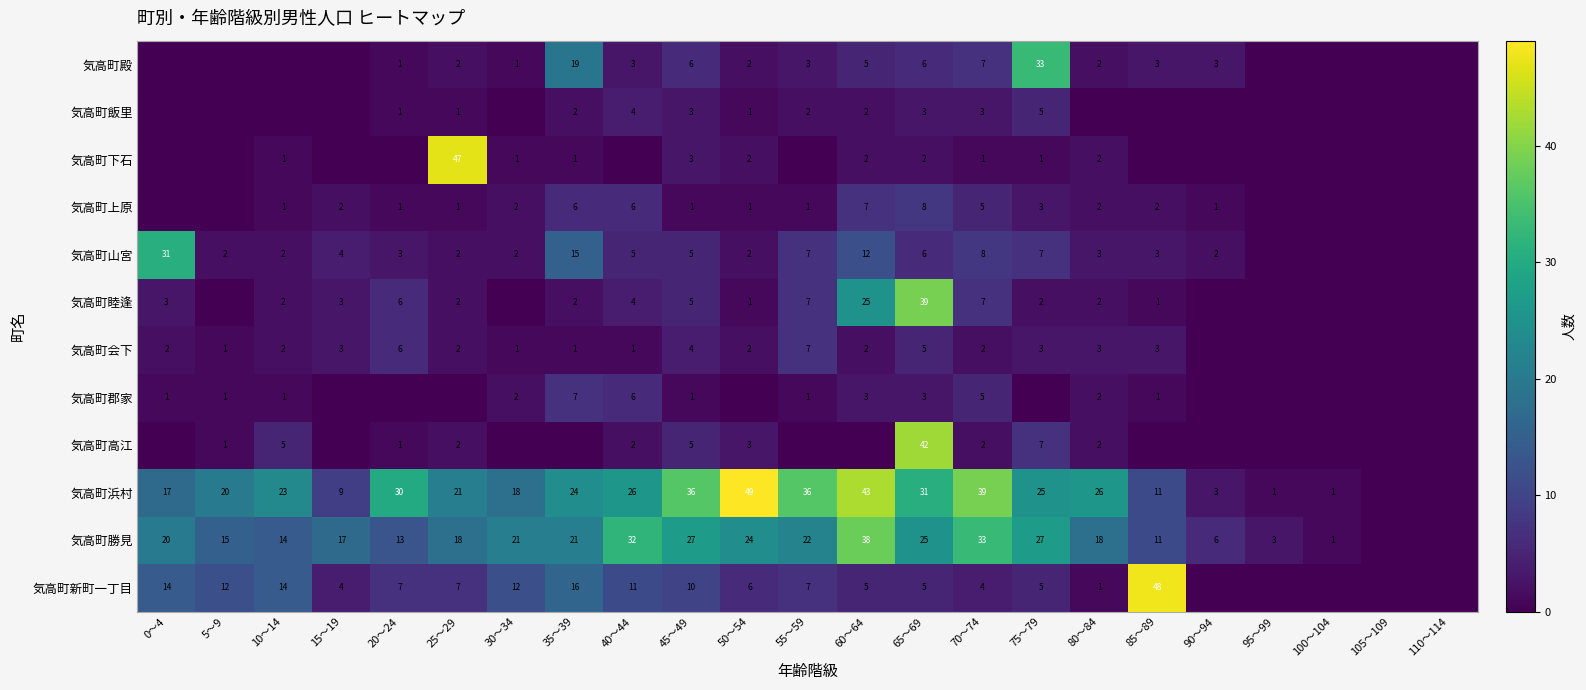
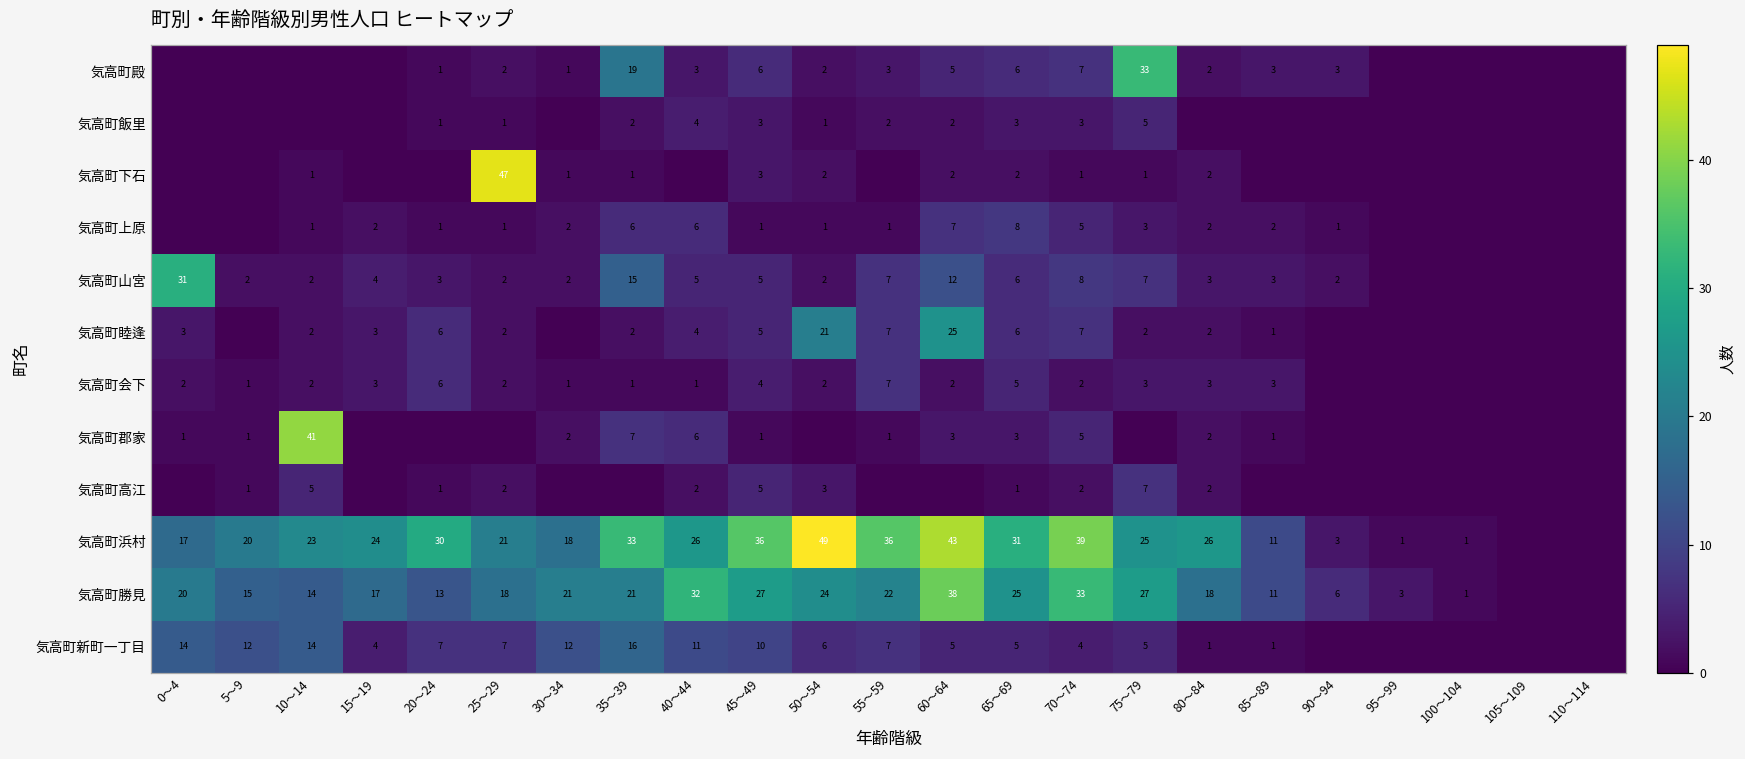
気高町睦逢, 50～54: 1 -> 21
気高町睦逢, 65～69: 39 -> 6
気高町郡家, 10～14: 1 -> 41
気高町高江, 65～69: 42 -> 1
気高町浜村, 15～19: 9 -> 24
気高町浜村, 35～39: 24 -> 33
気高町新町一丁目, 85～89: 48 -> 1
